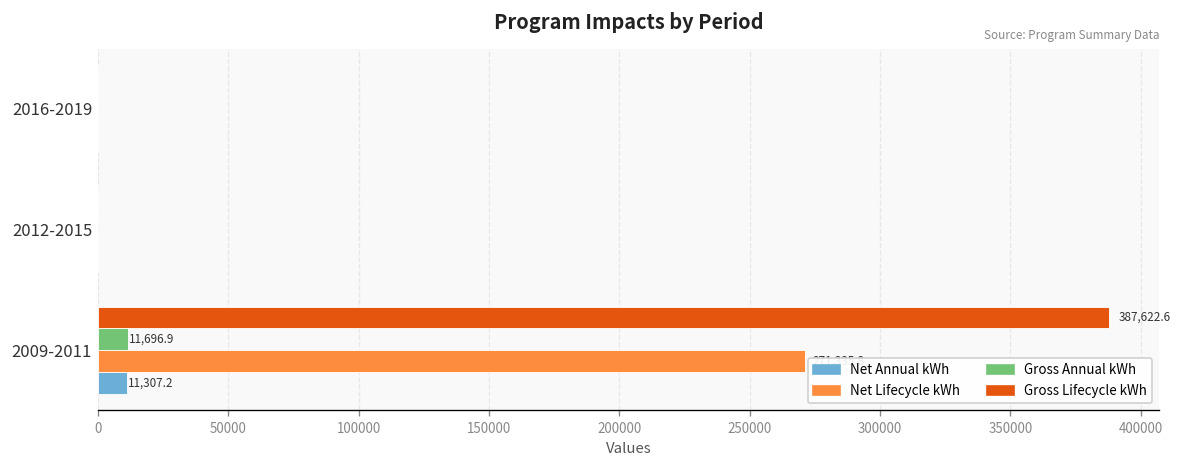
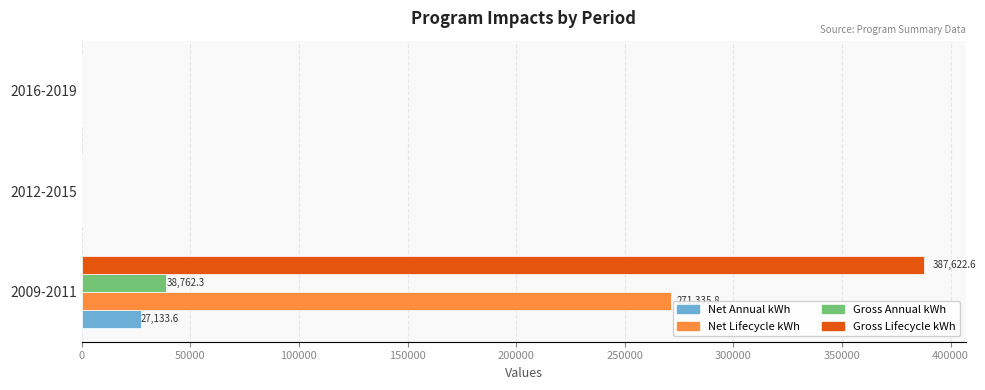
Gross Annual kWh, 2009-2011: 11,696.9 -> 38,762.3
Net Annual kWh, 2009-2011: 11,307.2 -> 27,133.6
